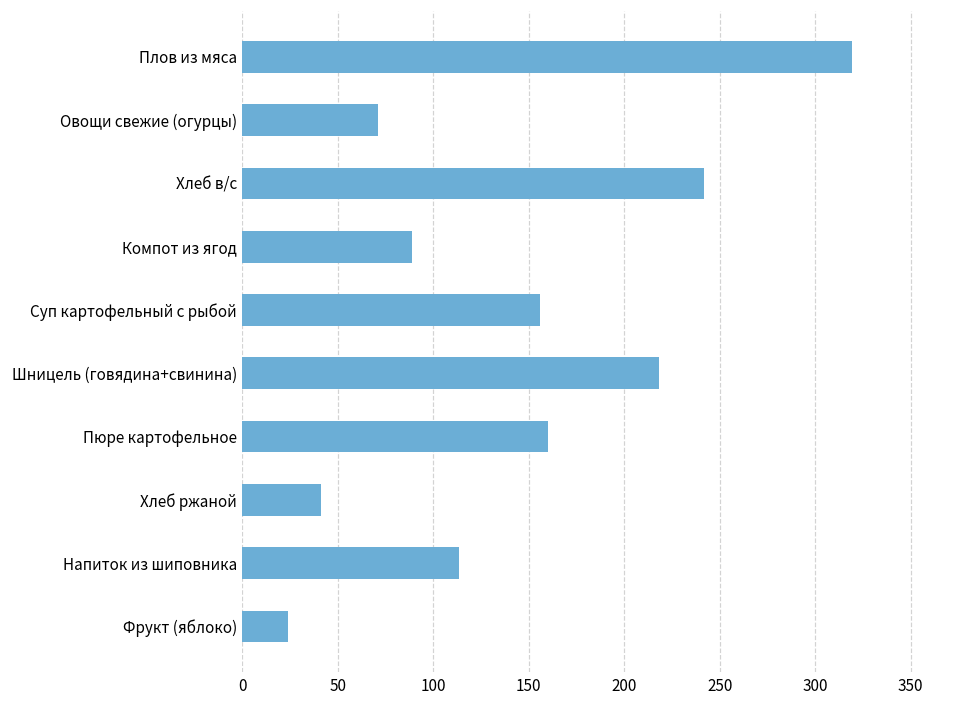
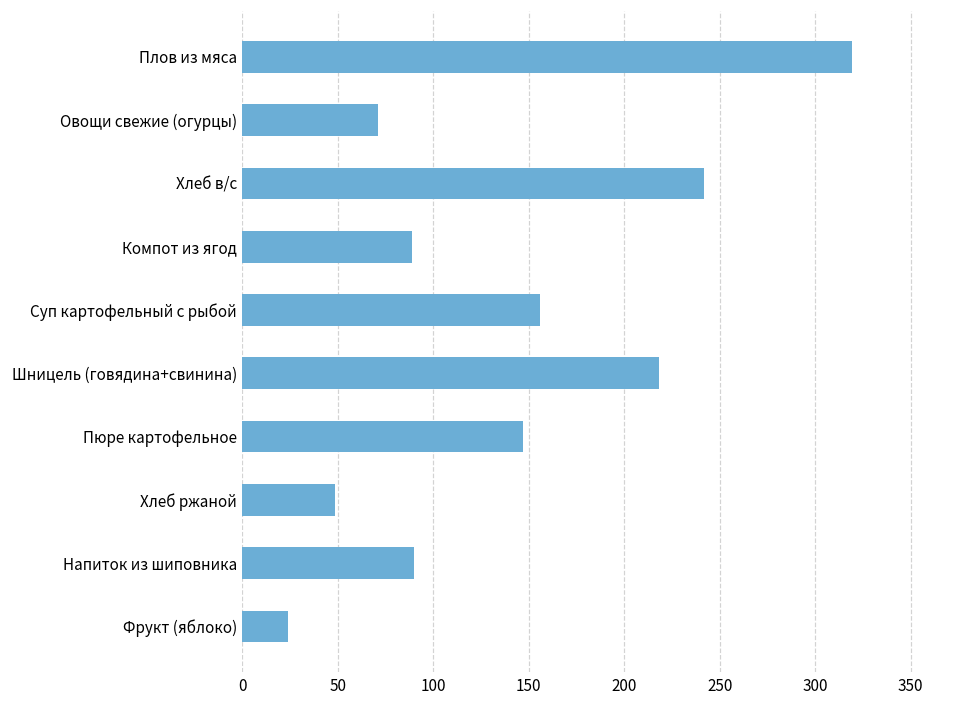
Пюре картофельное: 160 -> 147
Хлеб ржаной: 41 -> 49
Напиток из шиповника: 114 -> 90
